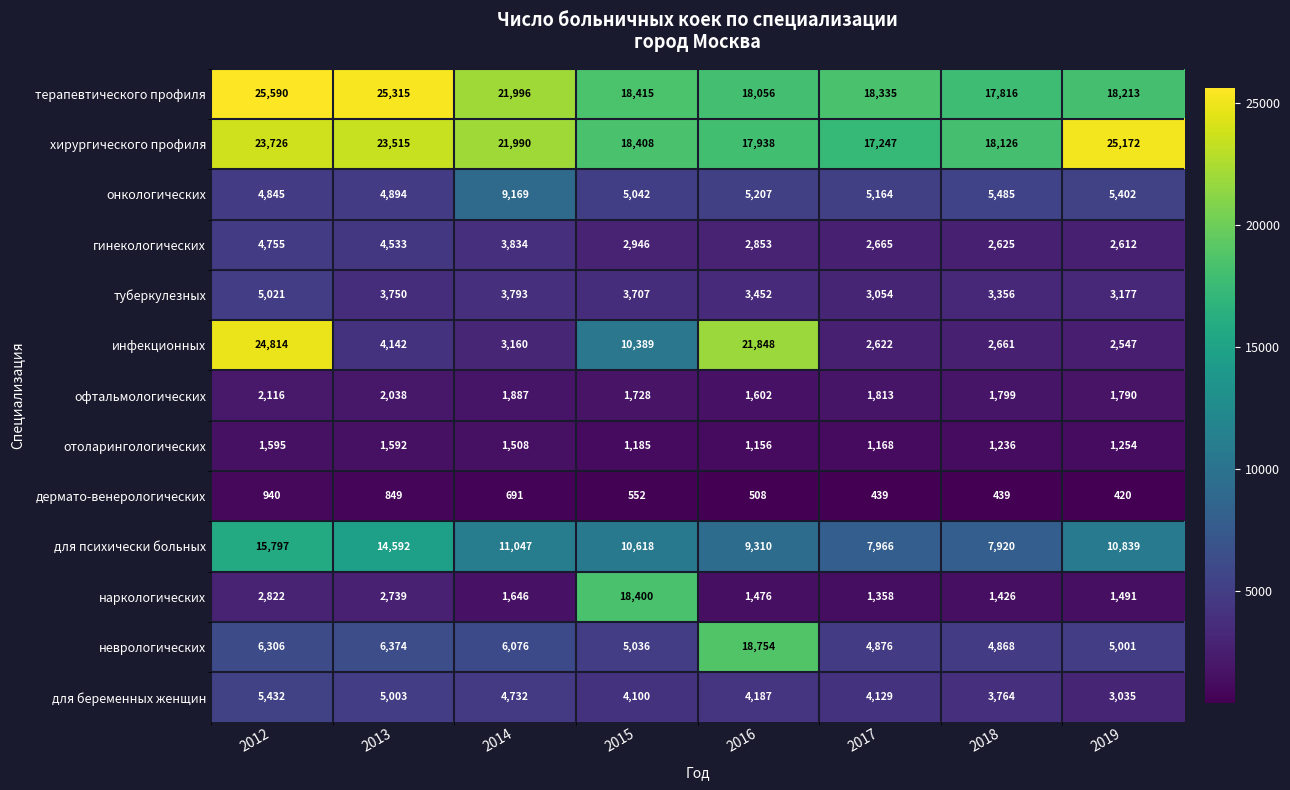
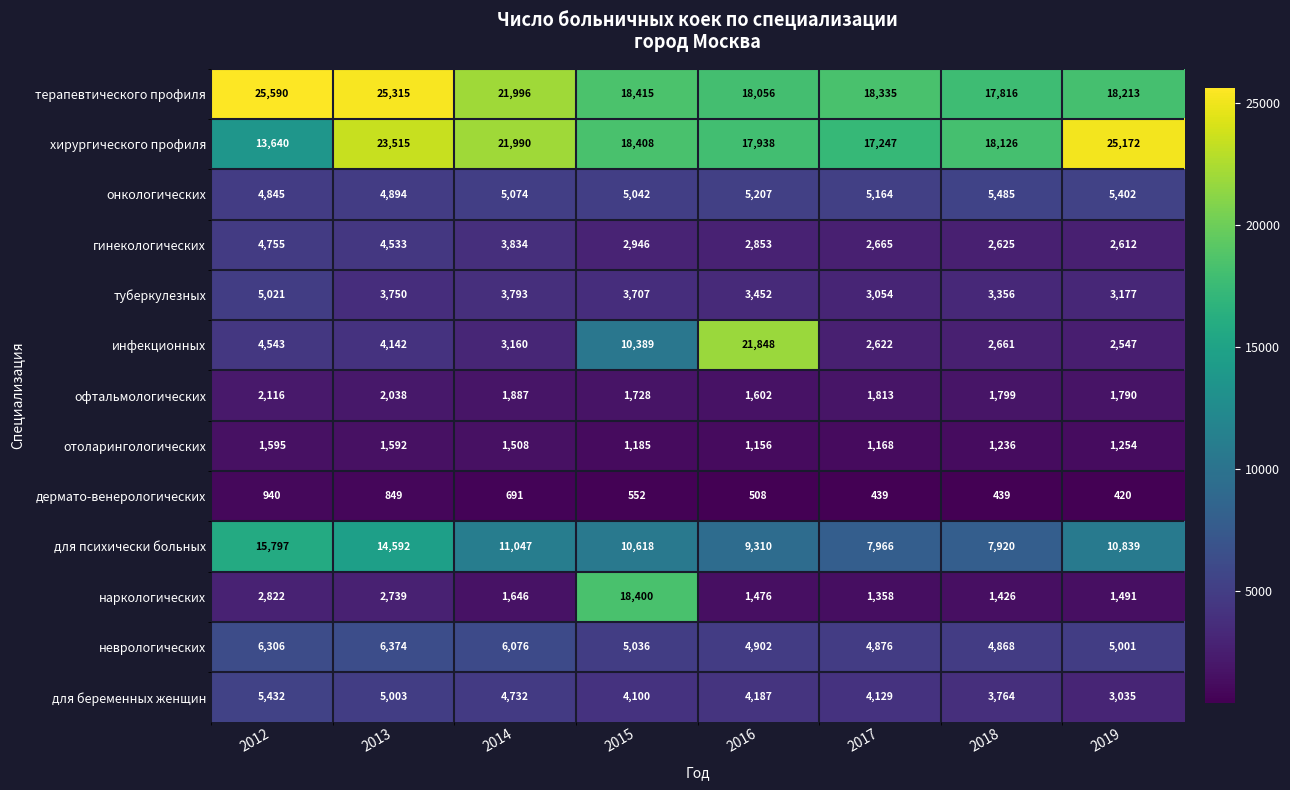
хирургического профиля, 2012: 23,726 -> 13,640
онкологических, 2014: 9,169 -> 5,074
инфекционных, 2012: 24,814 -> 4,543
неврологических, 2016: 18,754 -> 4,902
